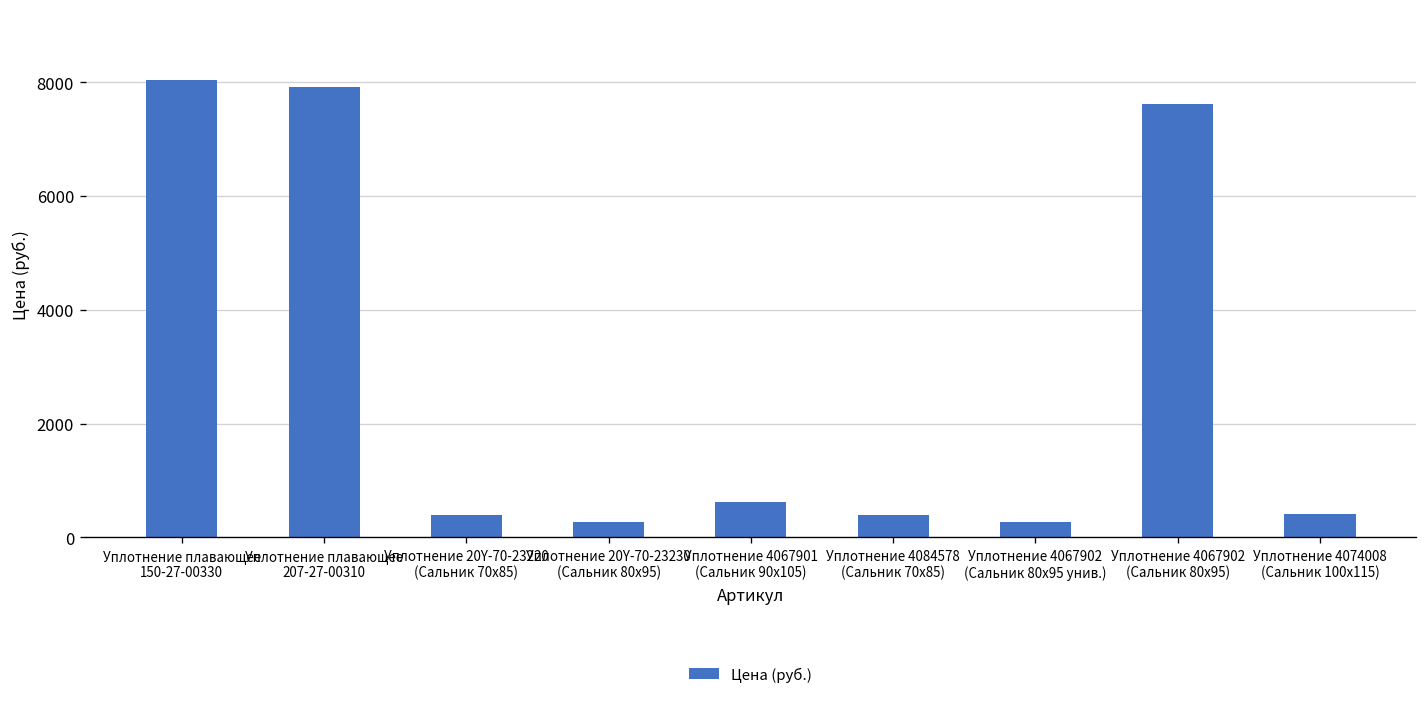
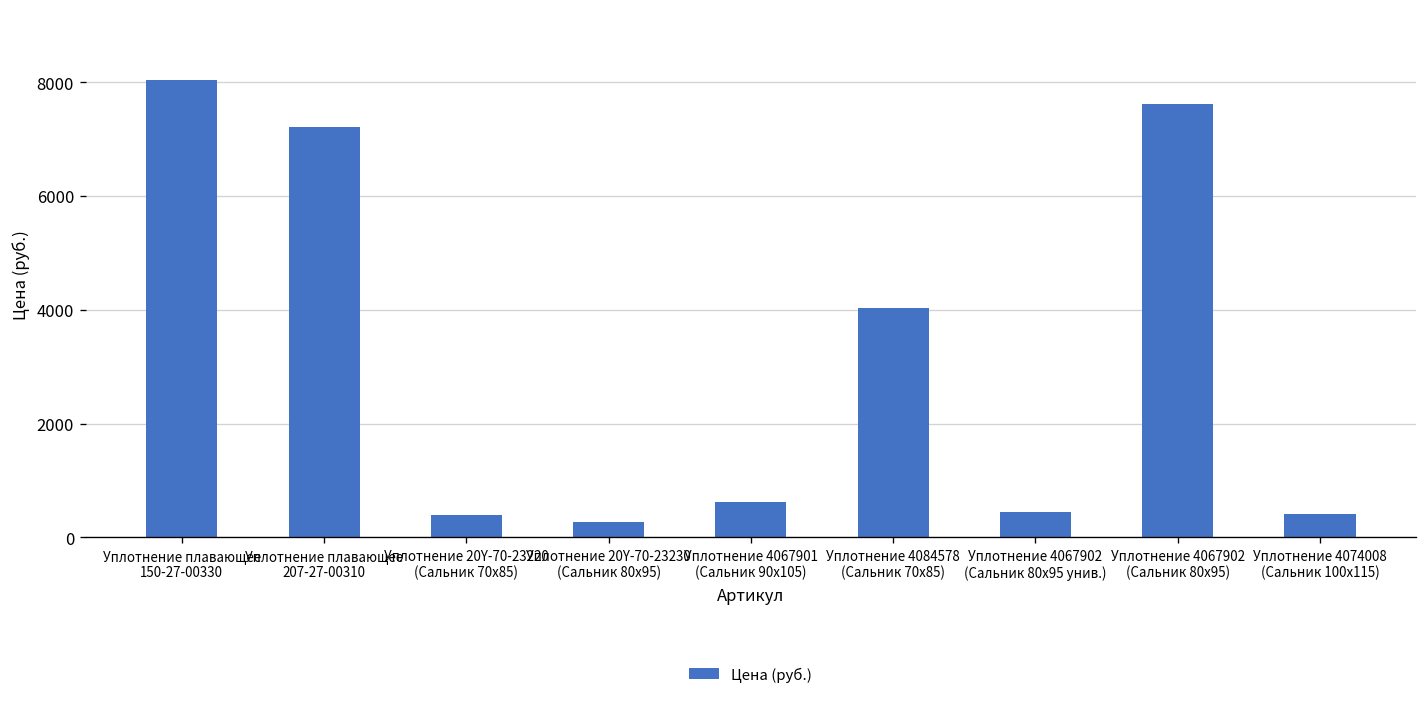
Уплотнение плавающее 207-27-00310: 7900 -> 7200
Уплотнение 4084578 (Сальник 70х85): 400 -> 4000
Уплотнение 4067902 (Сальник 80х95 унив.): 300 -> 500
